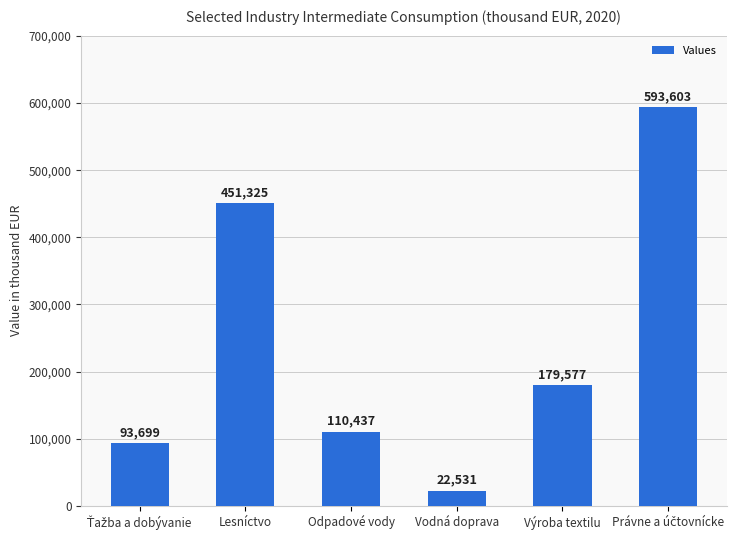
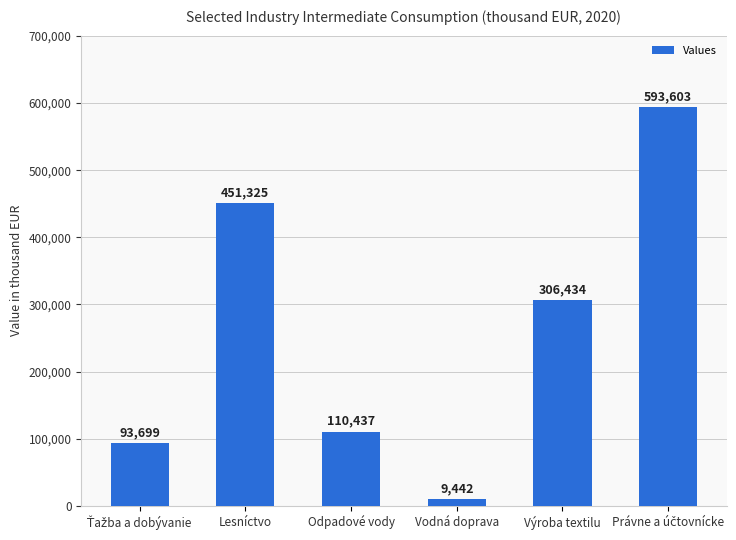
Vodná doprava: 22,531 -> 9,442
Výroba textilu: 179,577 -> 306,434
